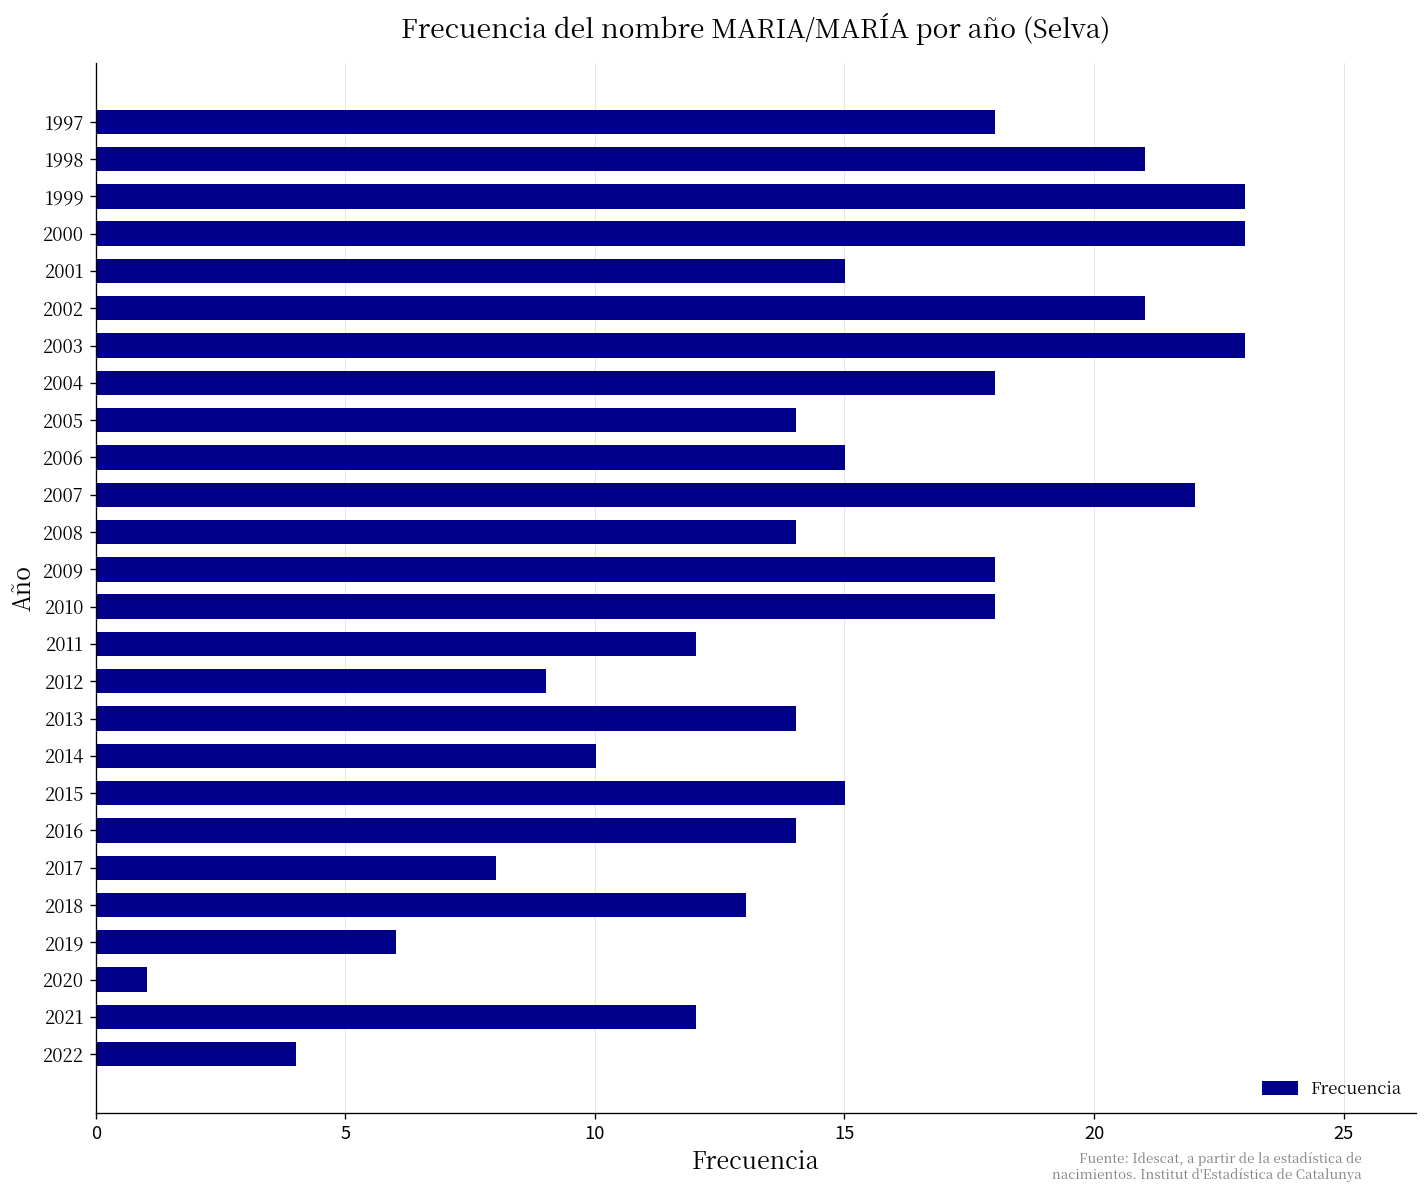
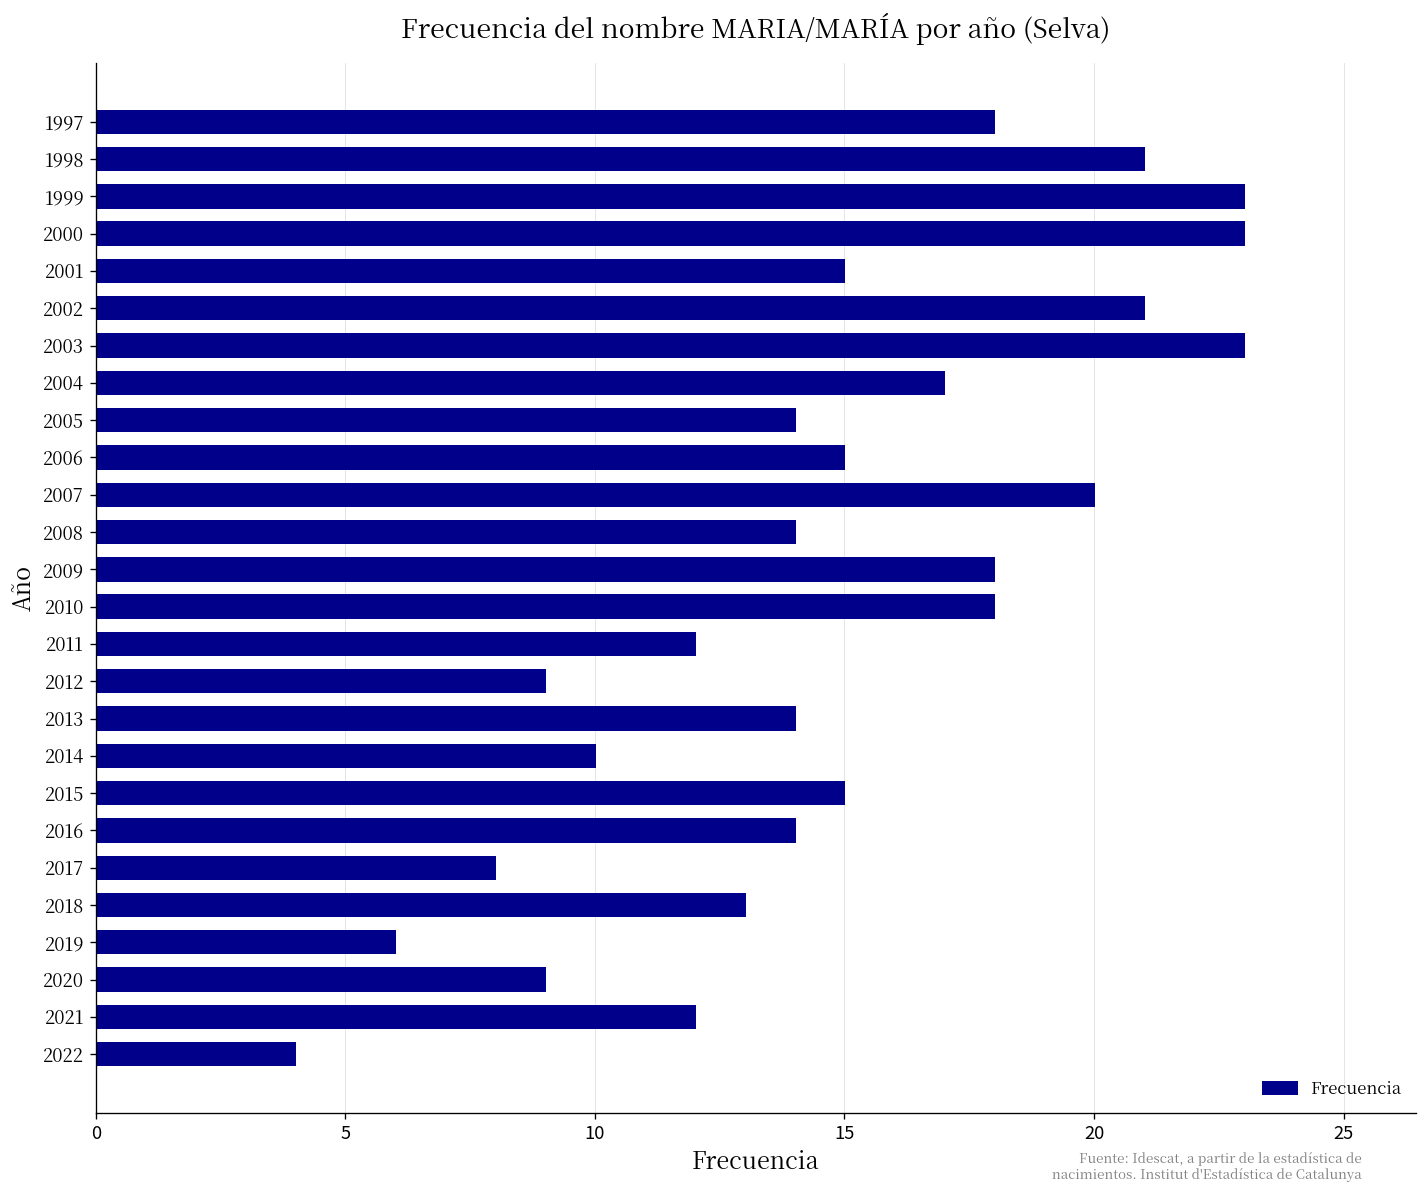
2004: 18 -> 17
2007: 22 -> 20
2020: 1 -> 9
